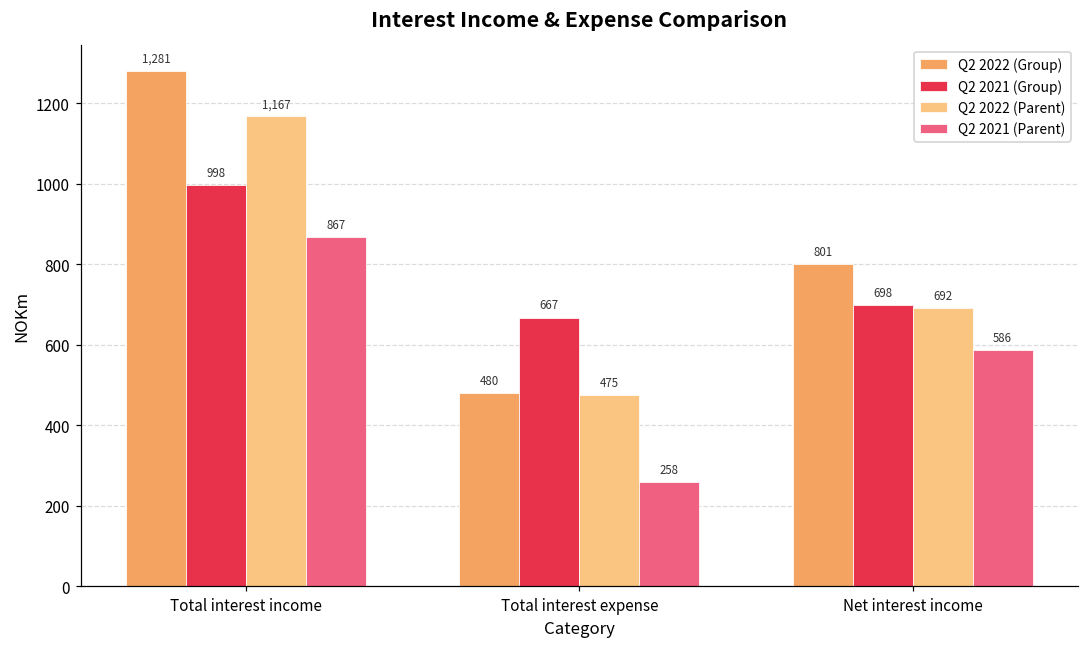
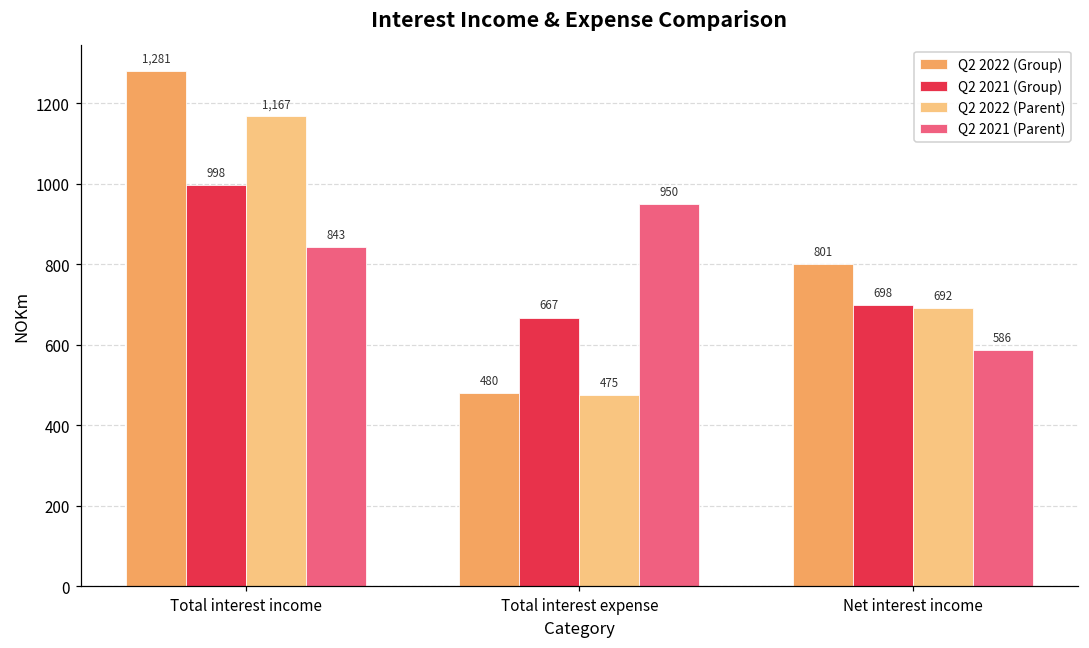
Q2 2021 (Parent), Total interest income: 867 -> 843
Q2 2021 (Parent), Total interest expense: 258 -> 950
